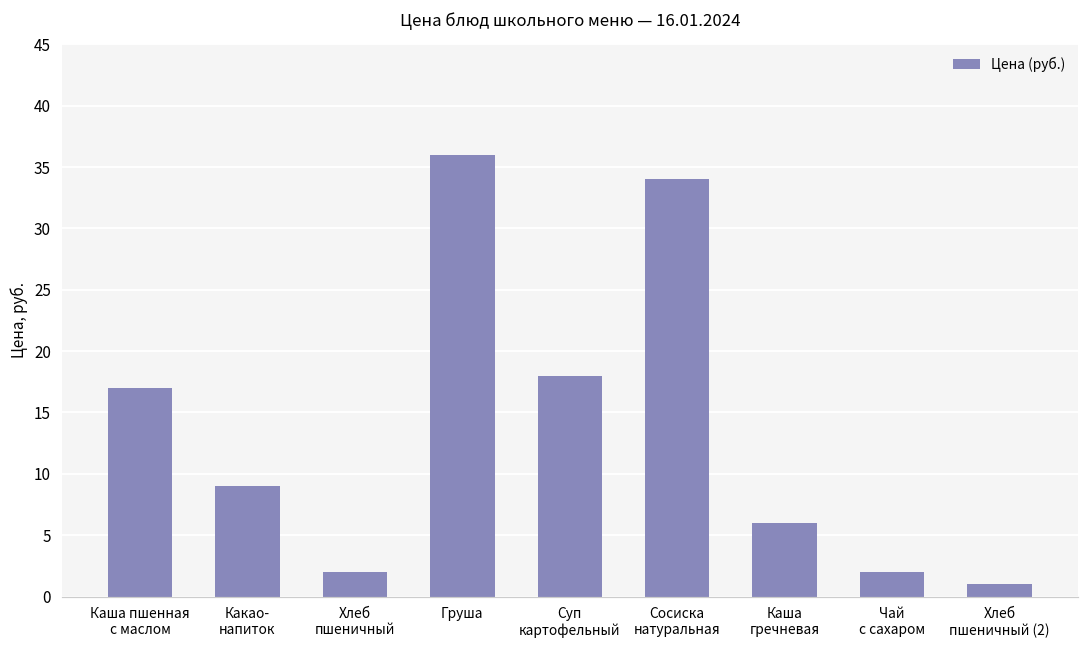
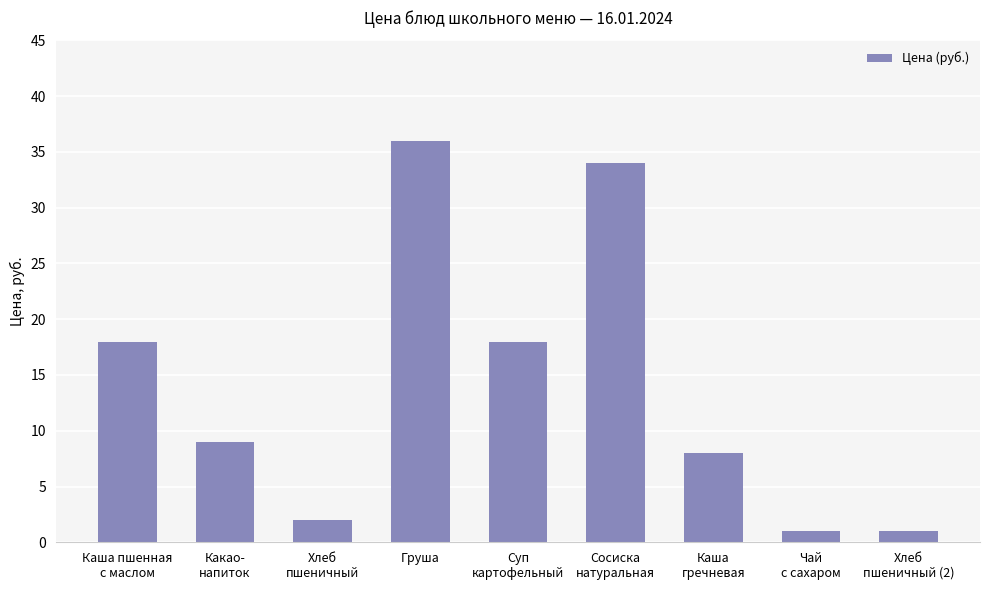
Каша пшенная с маслом: 17 -> 18
Каша гречневая: 6 -> 8
Чай с сахаром: 2 -> 1
